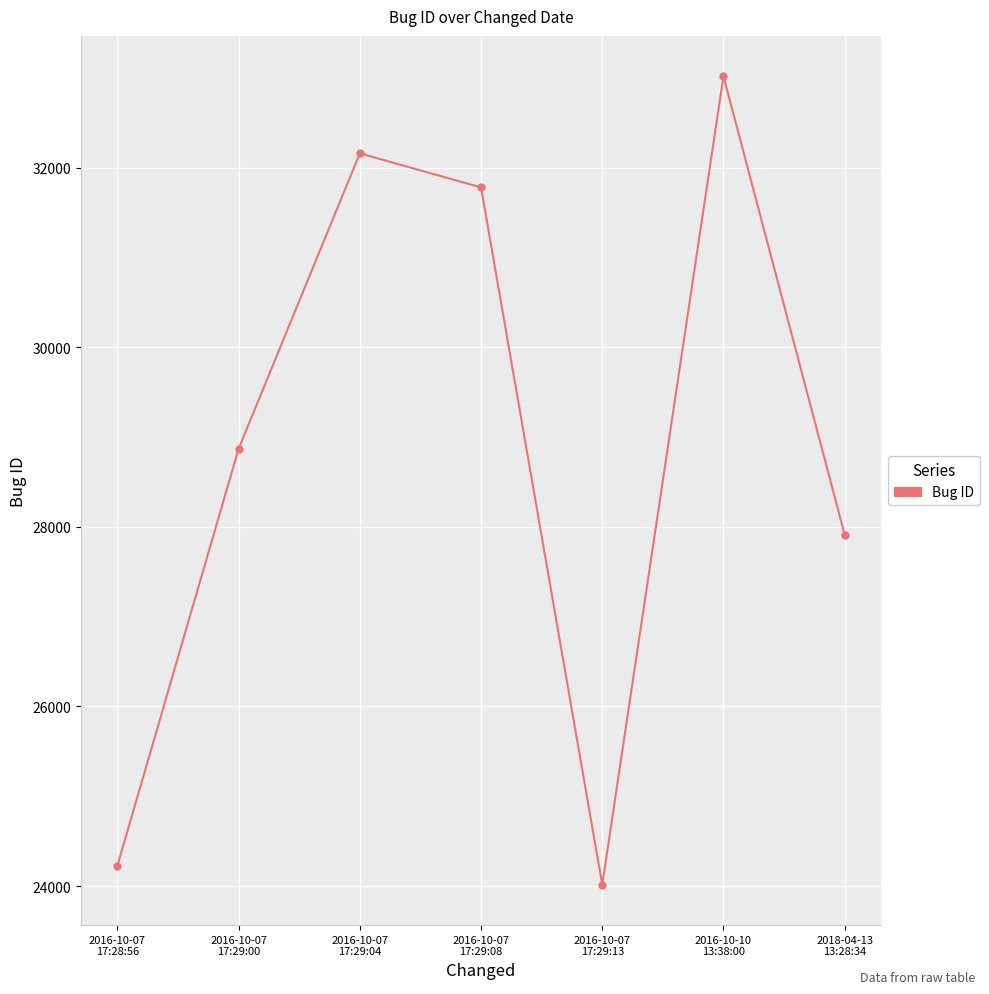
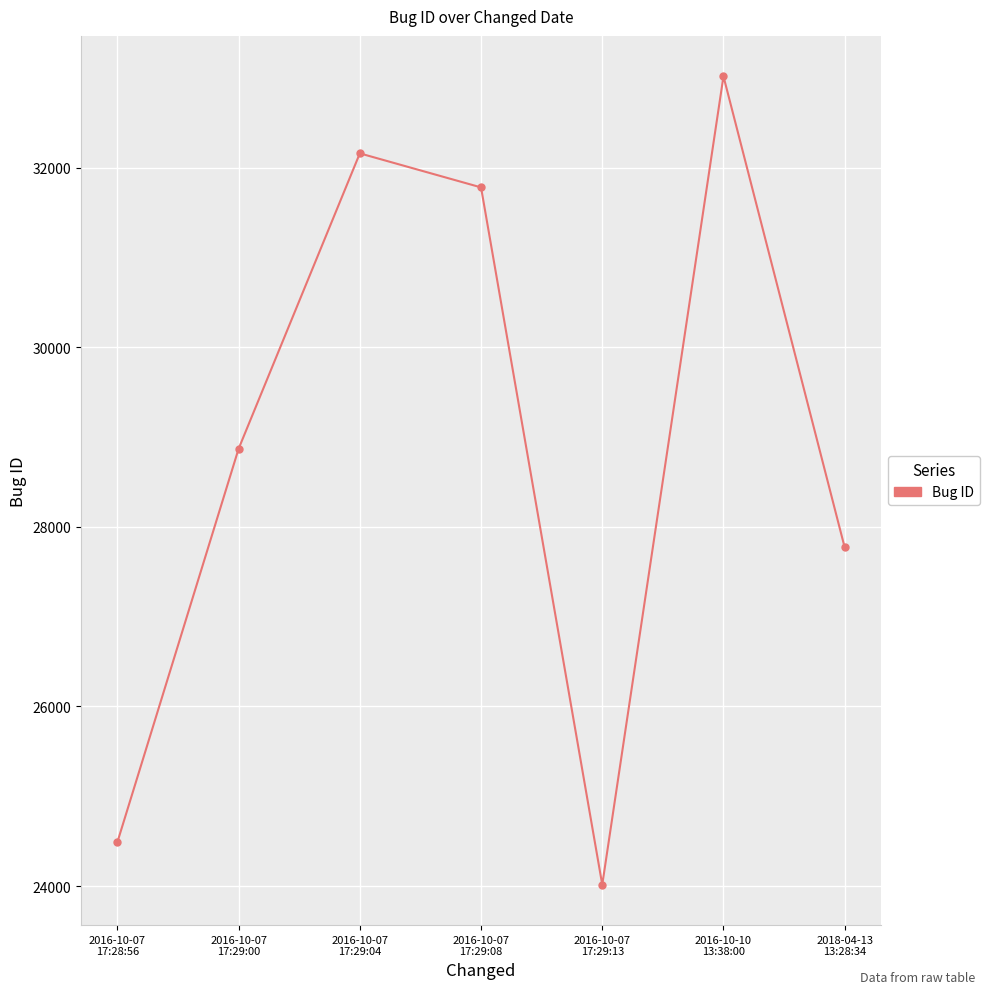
2016-10-07 17:28:56: 24200 -> 24500
2018-04-13 13:28:34: 27900 -> 27800
